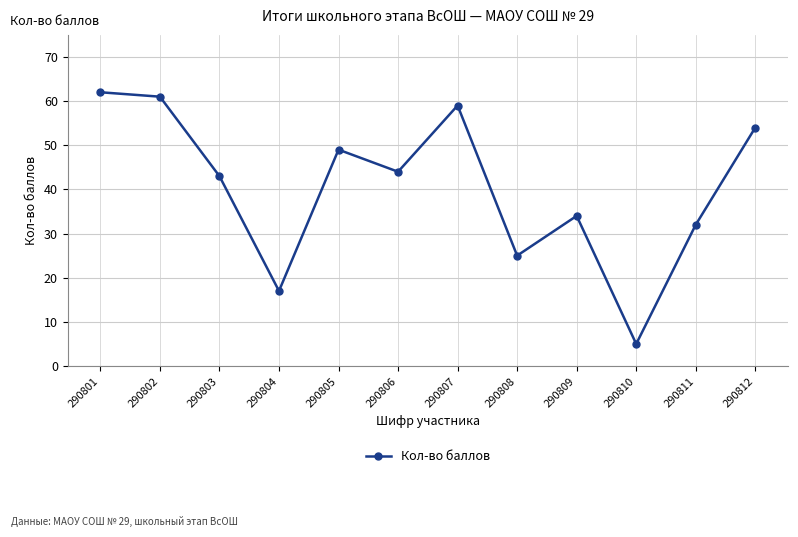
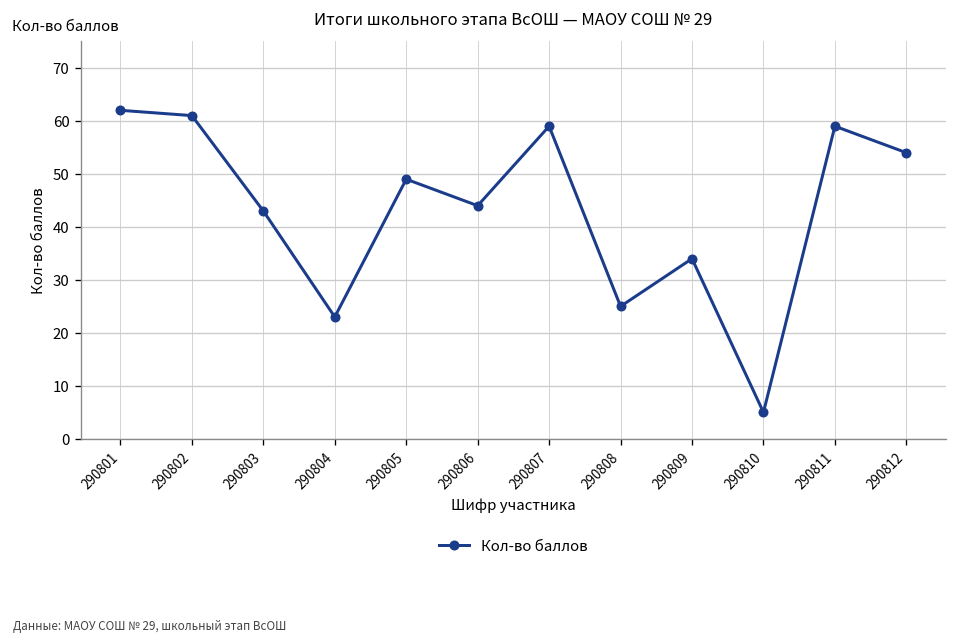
290804: 17 -> 23
290811: 32 -> 59
